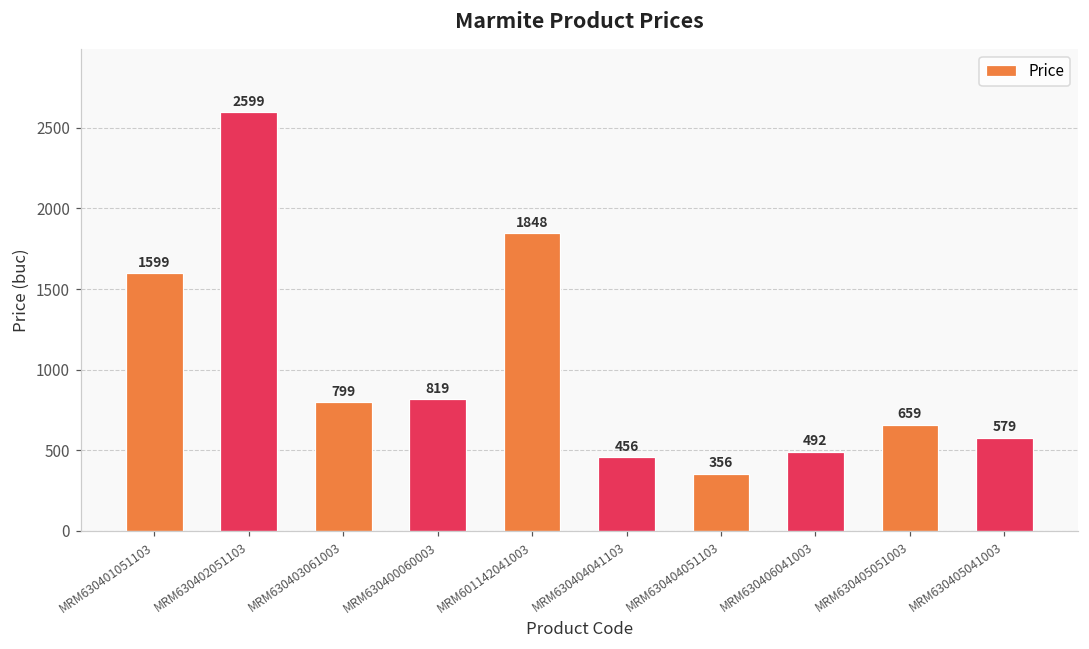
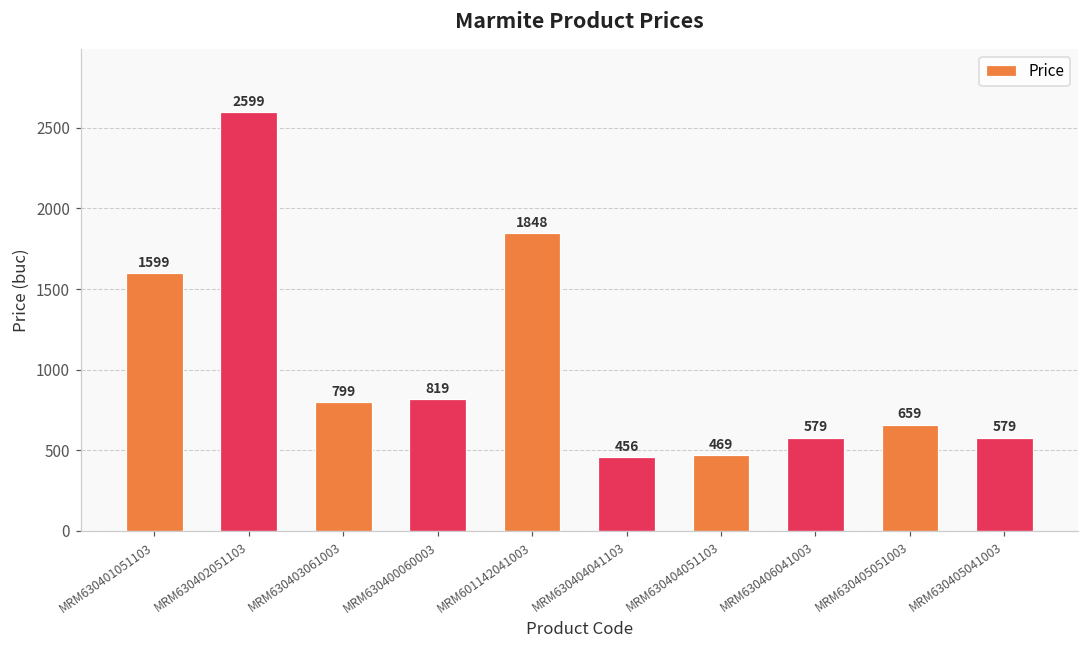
MRM630404051103: 356 -> 469
MRM630406041003: 492 -> 579
